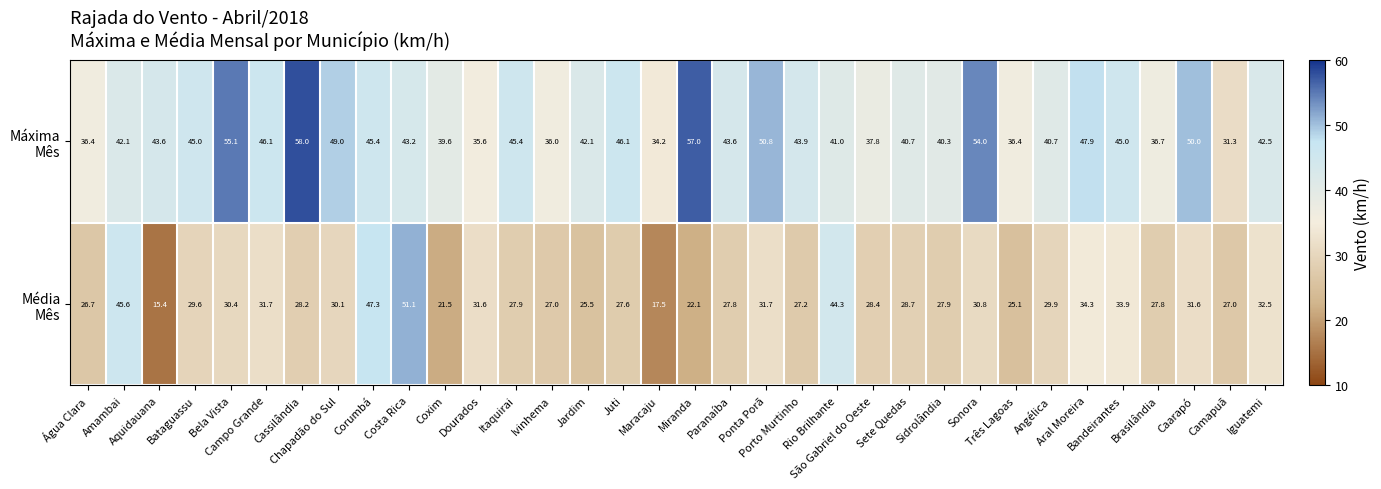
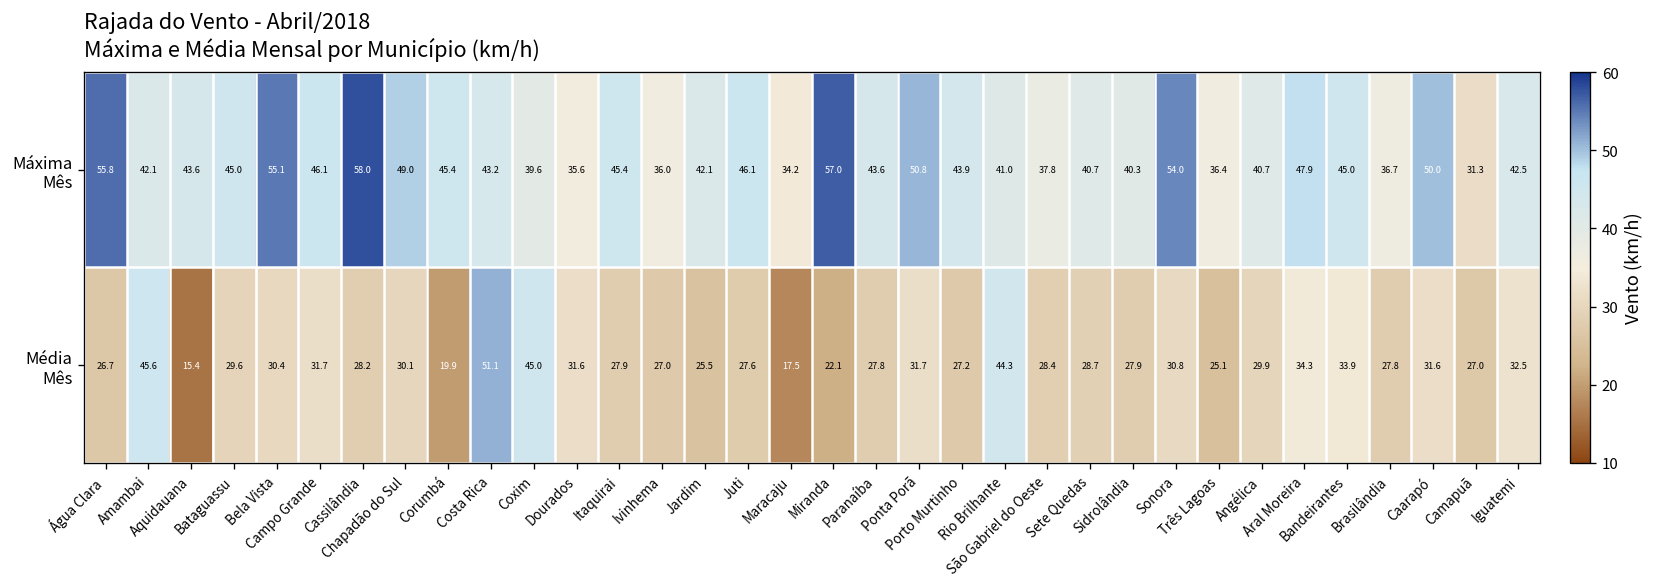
Máxima Mês, Água Clara: 36.4 -> 55.8
Média Mês, Corumbá: 47.3 -> 19.9
Média Mês, Coxim: 21.5 -> 45.0
